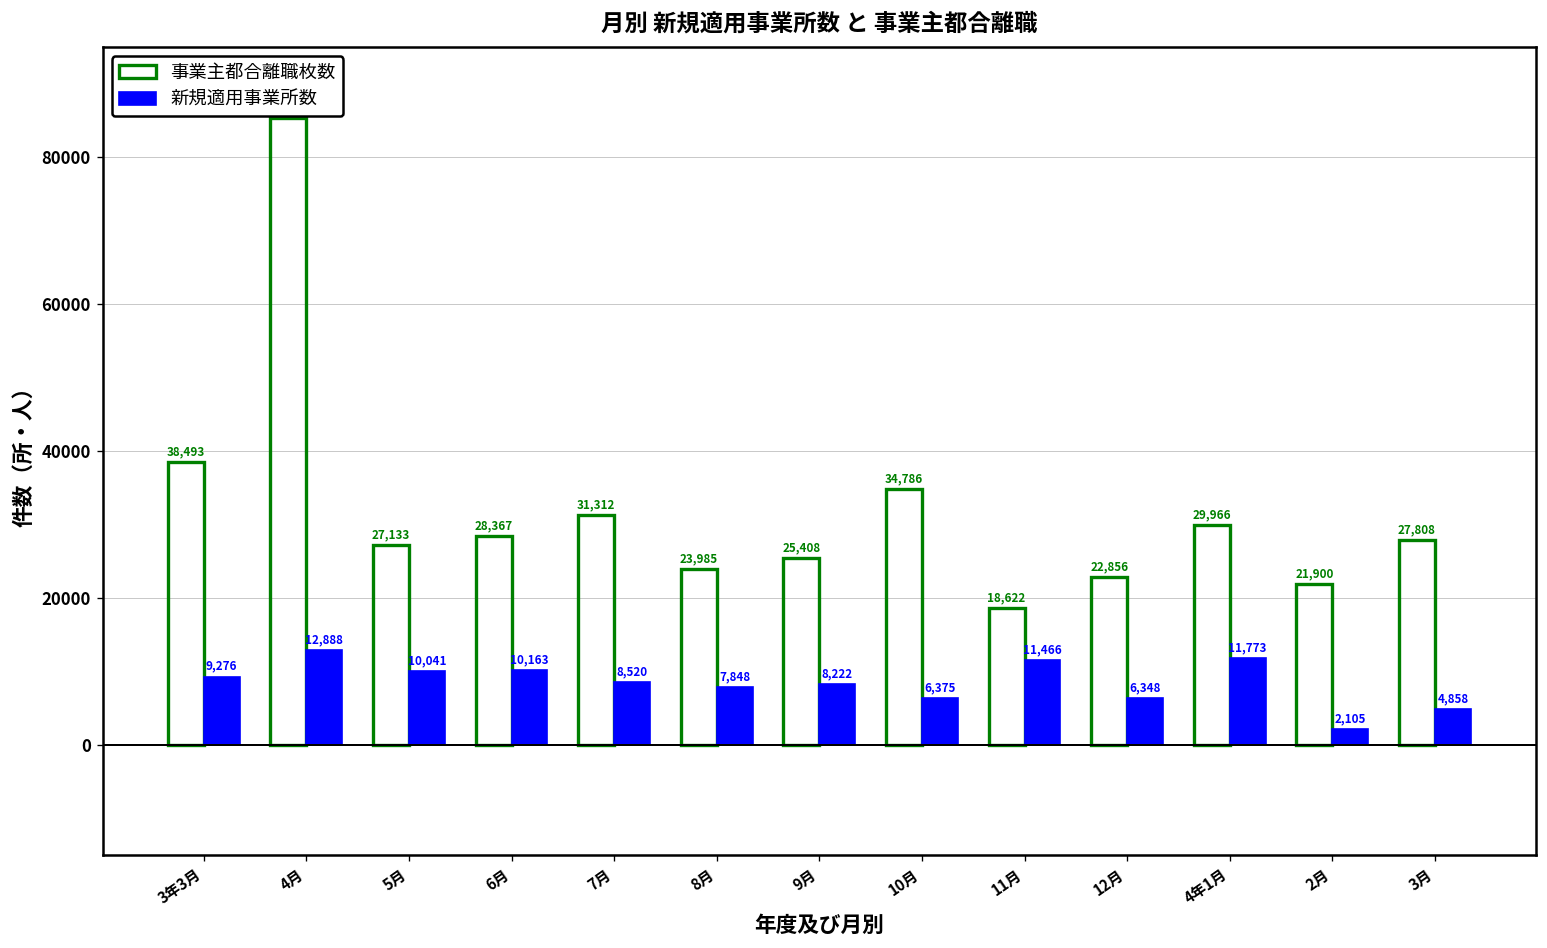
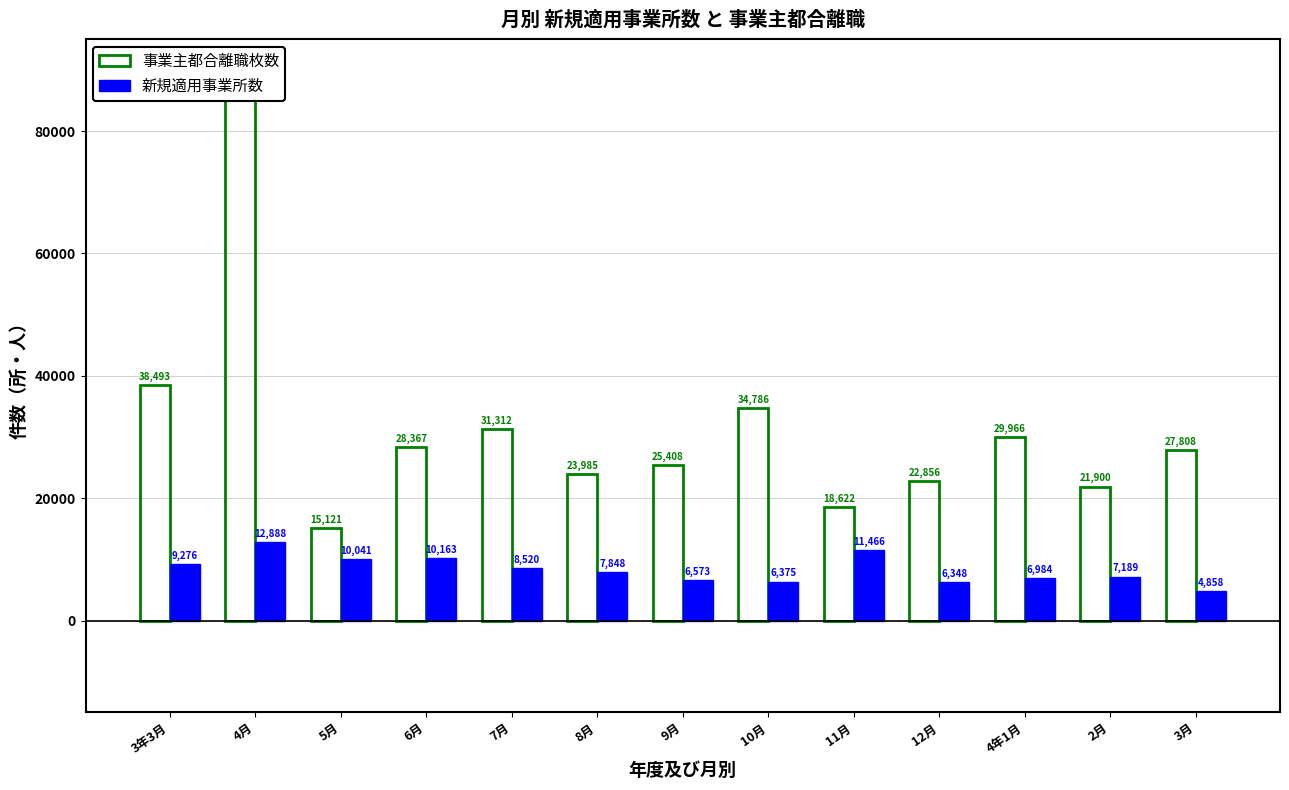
事業主都合離職枚数, 5月: 27,133 -> 15,121
新規適用事業所数, 9月: 8,222 -> 6,573
新規適用事業所数, 4年1月: 11,773 -> 6,984
新規適用事業所数, 2月: 2,105 -> 7,189
